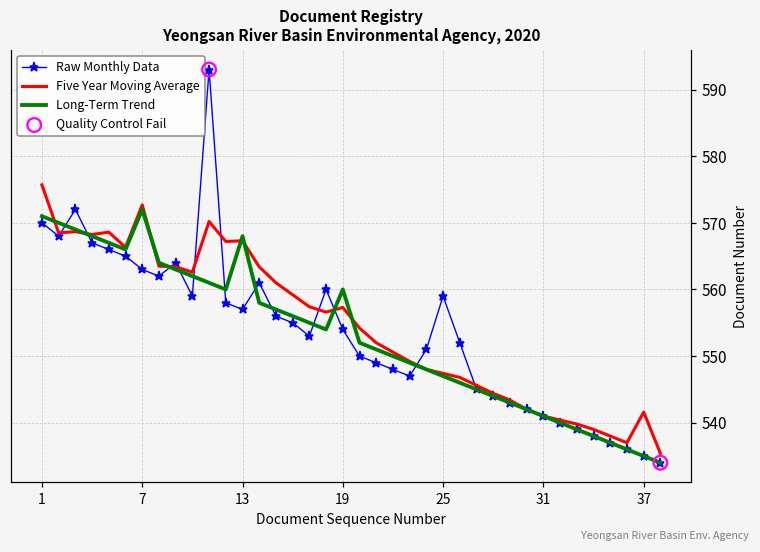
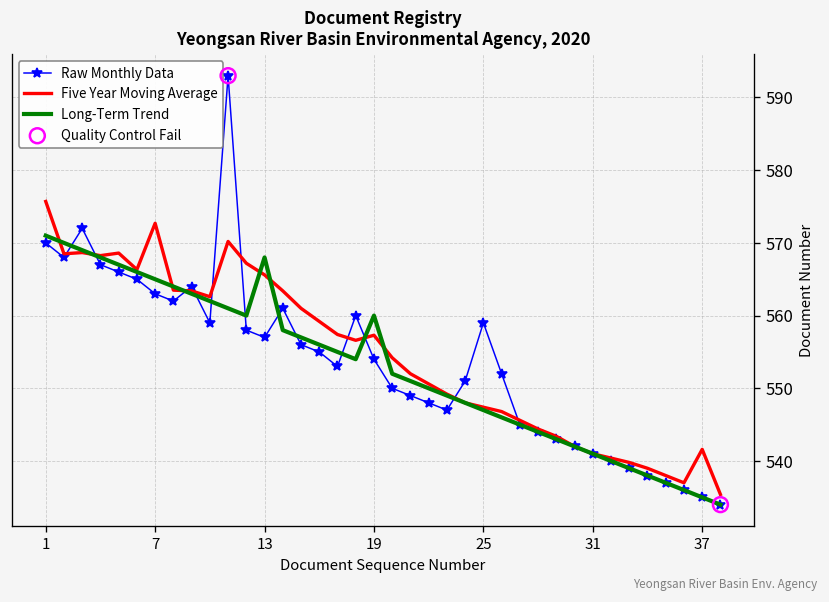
Long-Term Trend, 7: 572 -> 565
Five Year Moving Average, 13: 567 -> 566
